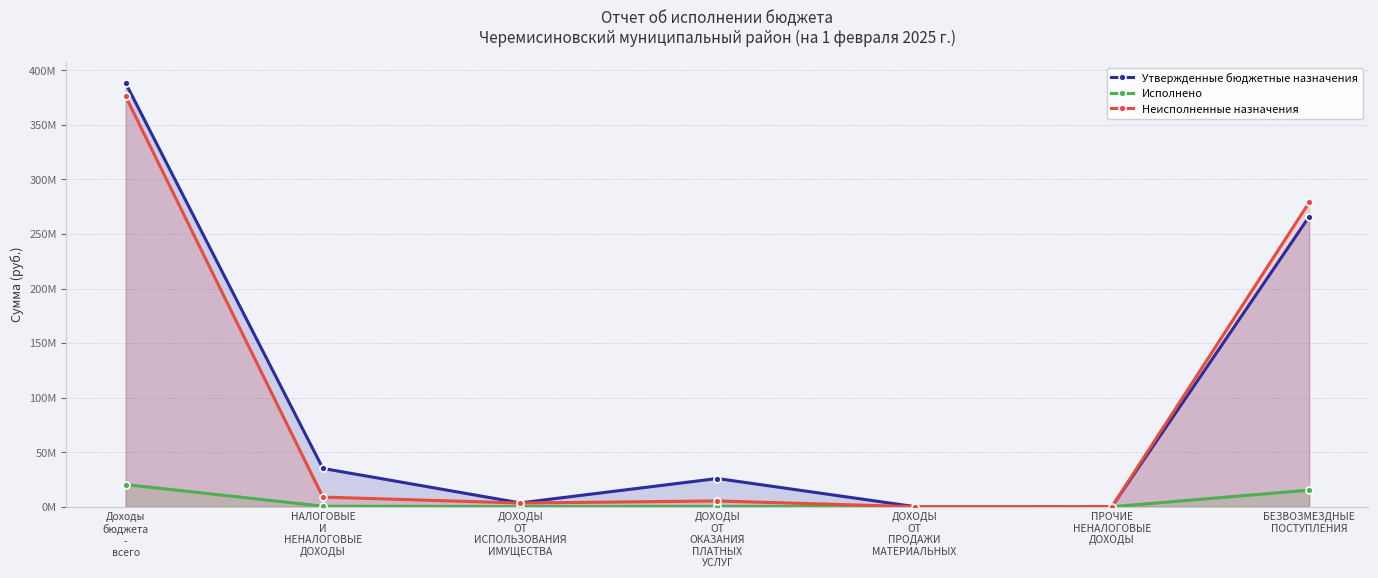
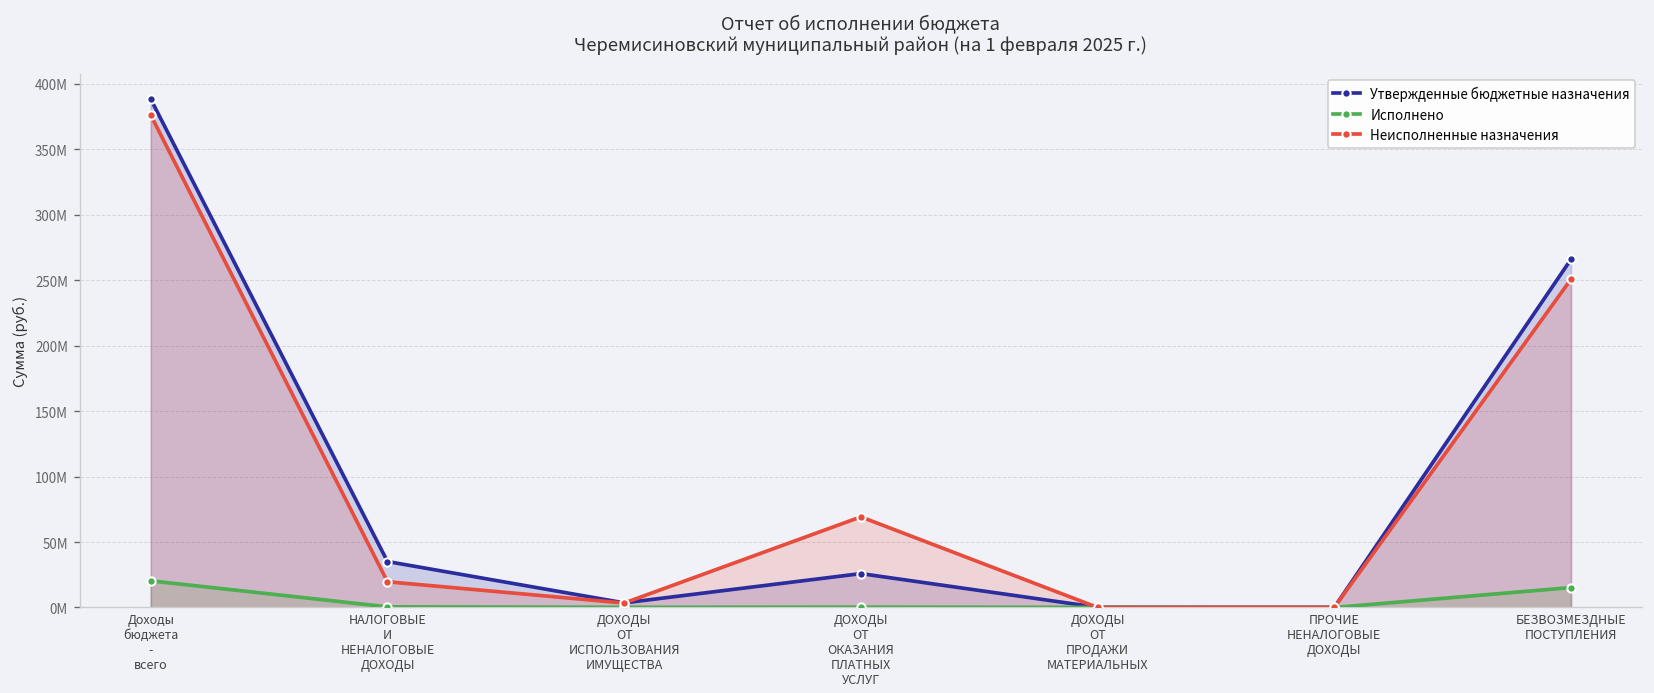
Неисполненные назначения, НАЛОГОВЫЕ И НЕНАЛОГОВЫЕ ДОХОДЫ: 9000000 -> 20000000
Неисполненные назначения, ДОХОДЫ ОТ ОКАЗАНИЯ ПЛАТНЫХ УСЛУГ: 5000000 -> 69000000
Неисполненные назначения, БЕЗВОЗМЕЗДНЫЕ ПОСТУПЛЕНИЯ: 279000000 -> 251000000
